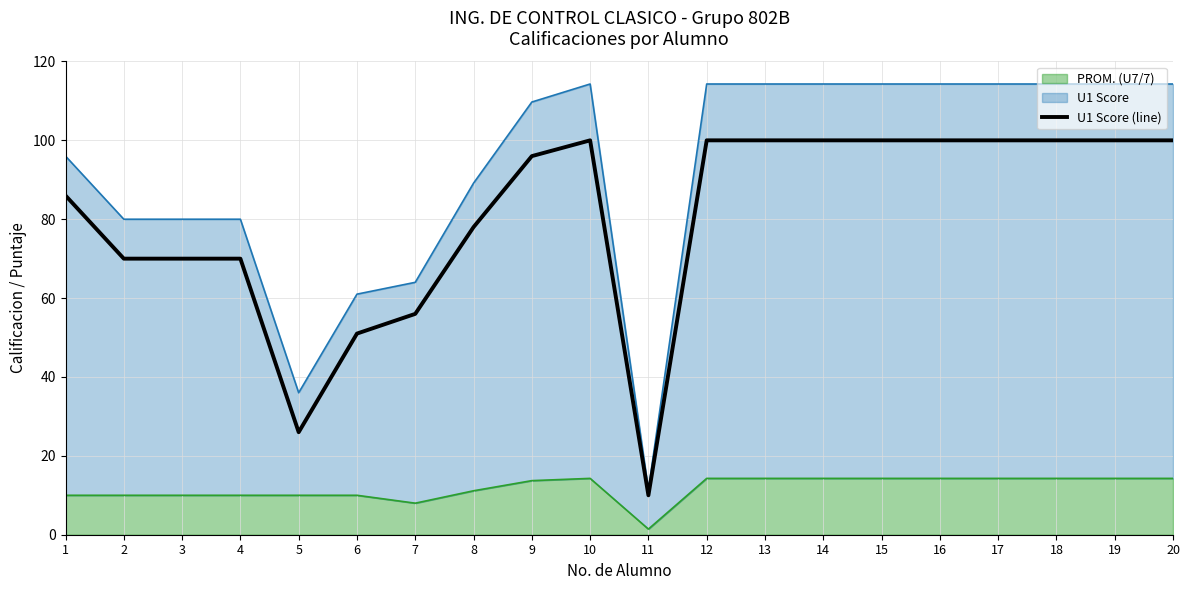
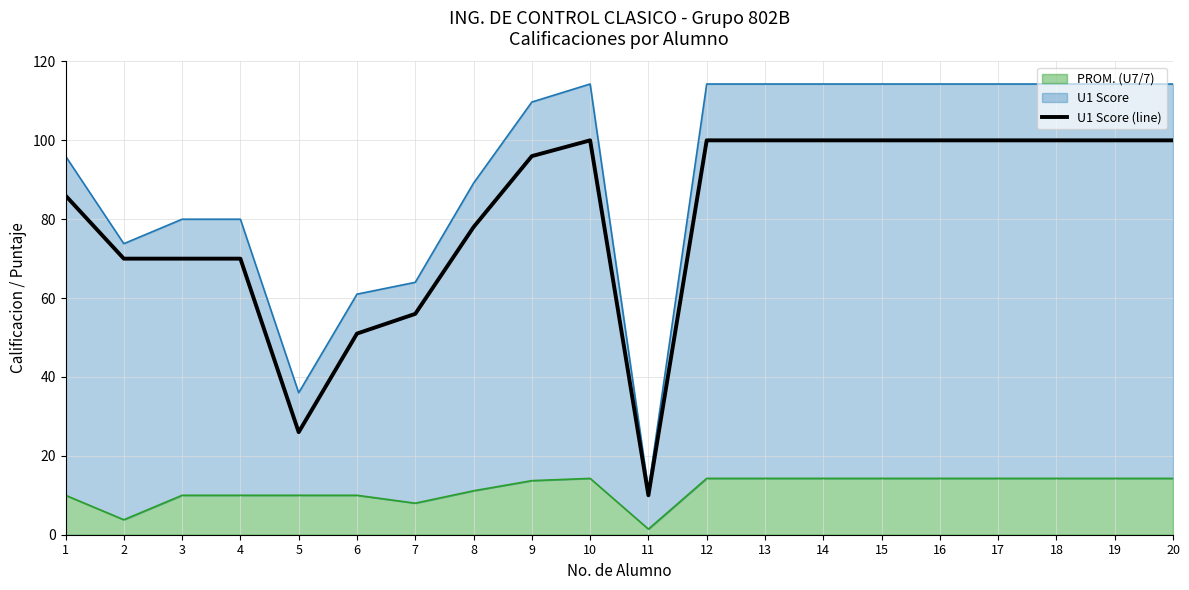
PROM. (U7/7), 2: 10 -> 4
